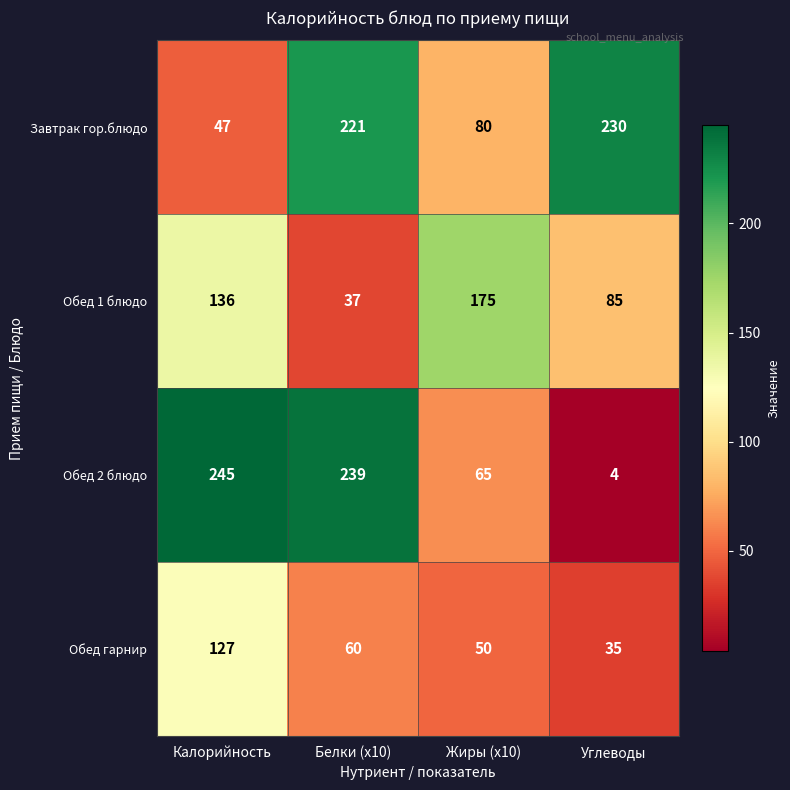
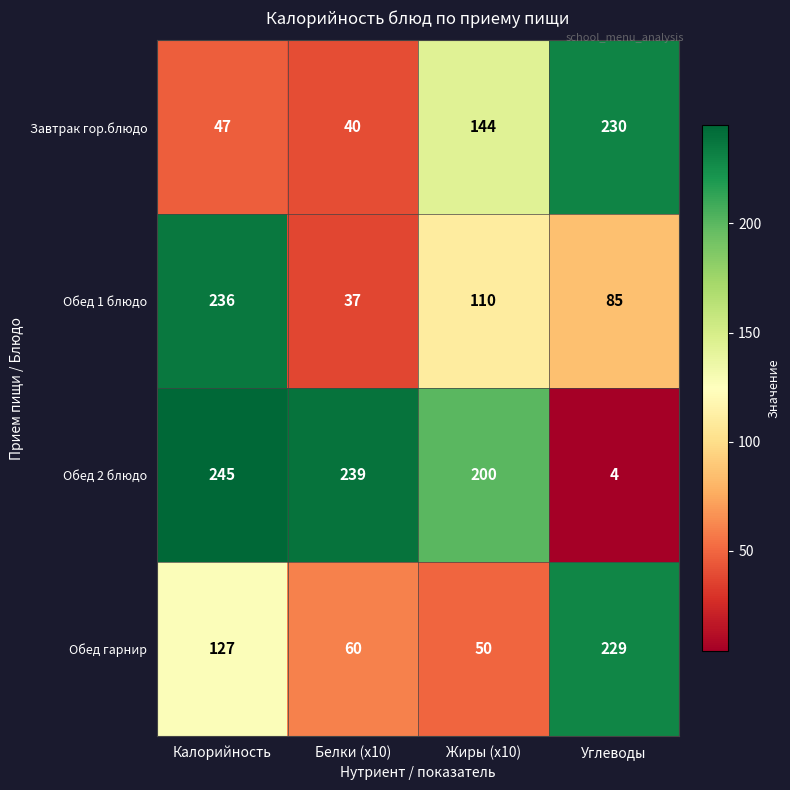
Завтрак гор.блюдо, Белки (x10): 221 -> 40
Завтрак гор.блюдо, Жиры (x10): 80 -> 144
Обед 1 блюдо, Калорийность: 136 -> 236
Обед 1 блюдо, Жиры (x10): 175 -> 110
Обед 2 блюдо, Жиры (x10): 65 -> 200
Обед гарнир, Углеводы: 35 -> 229
